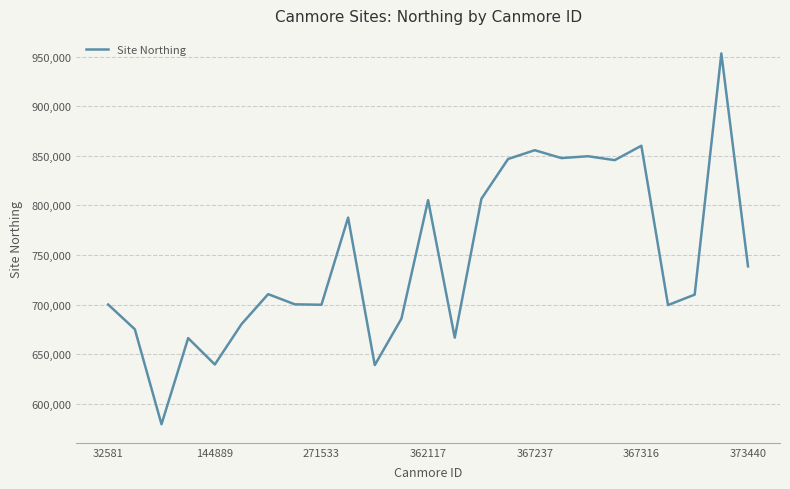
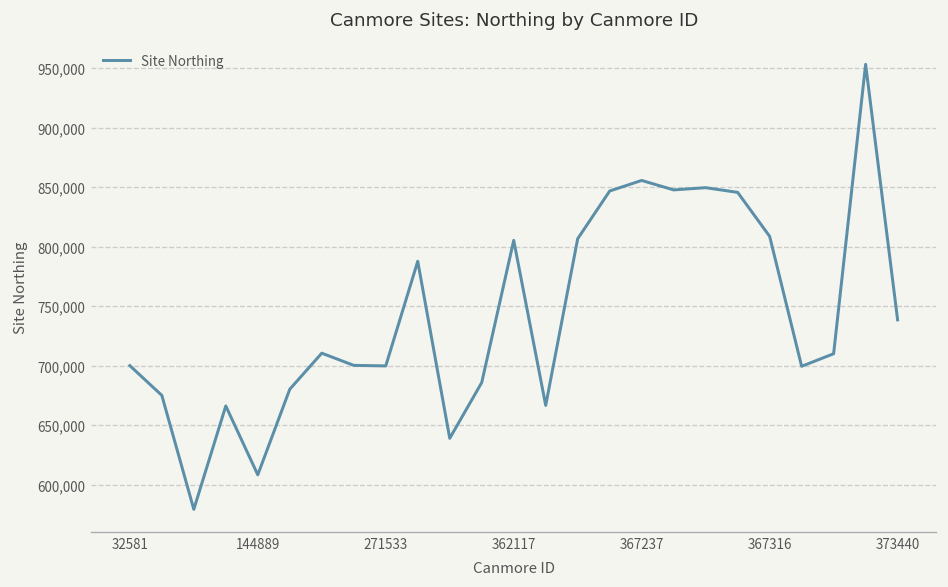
144889: 640,000 -> 610,000
367316: 860,000 -> 810,000
